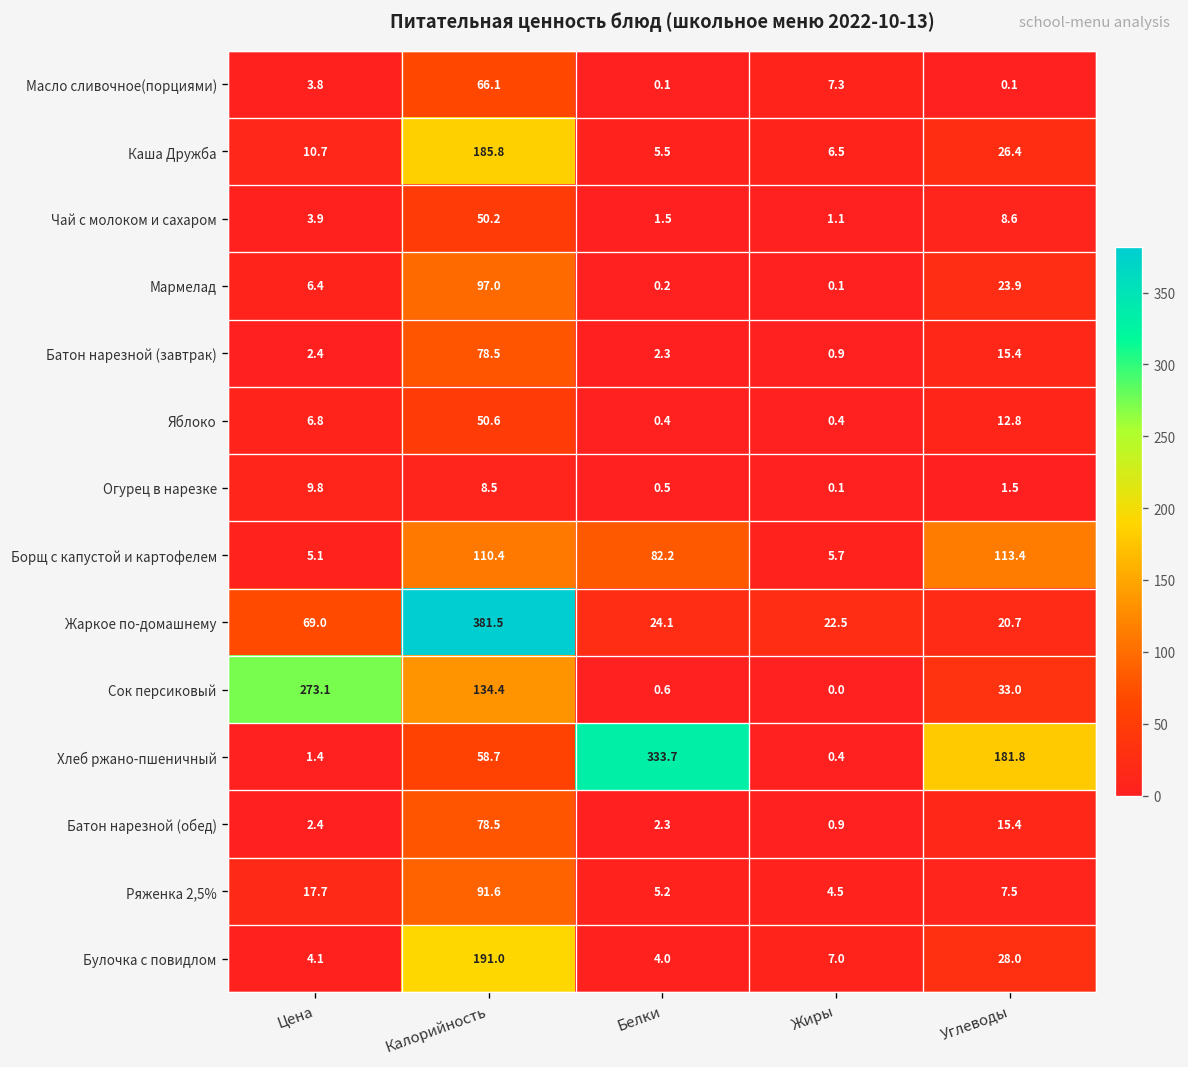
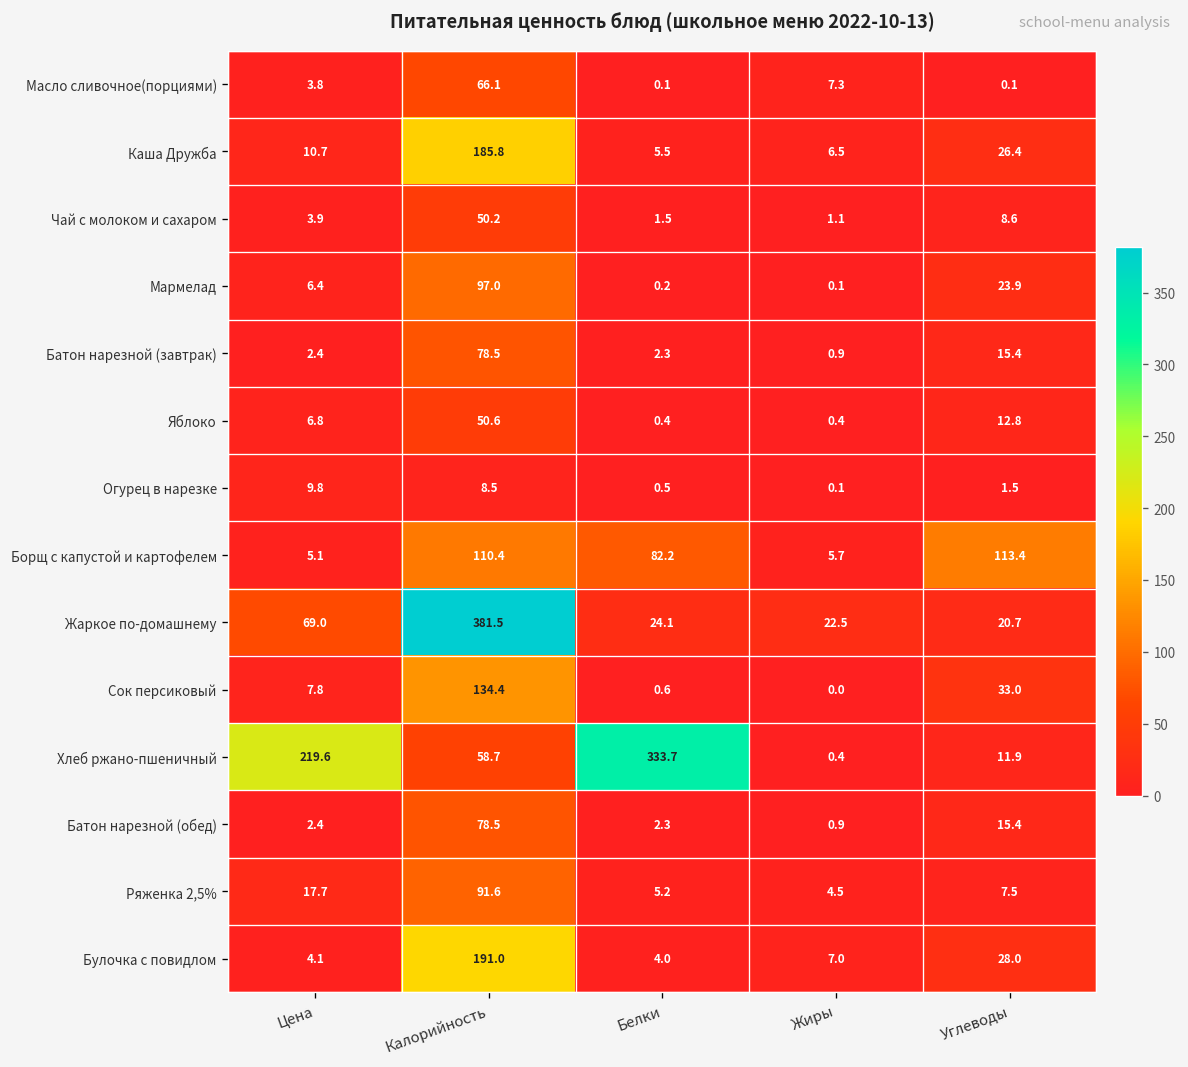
Сок персиковый, Цена: 273.1 -> 7.8
Хлеб ржано-пшеничный, Цена: 1.4 -> 219.6
Хлеб ржано-пшеничный, Углеводы: 181.8 -> 11.9
